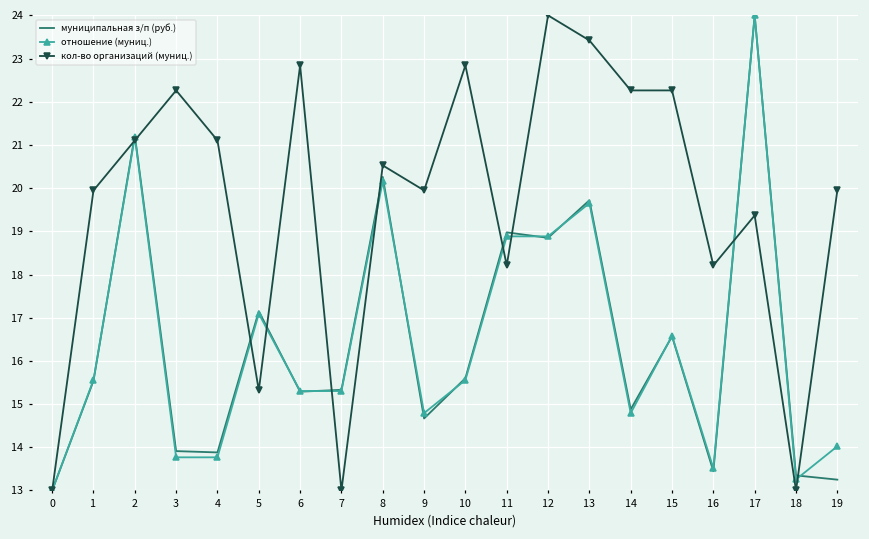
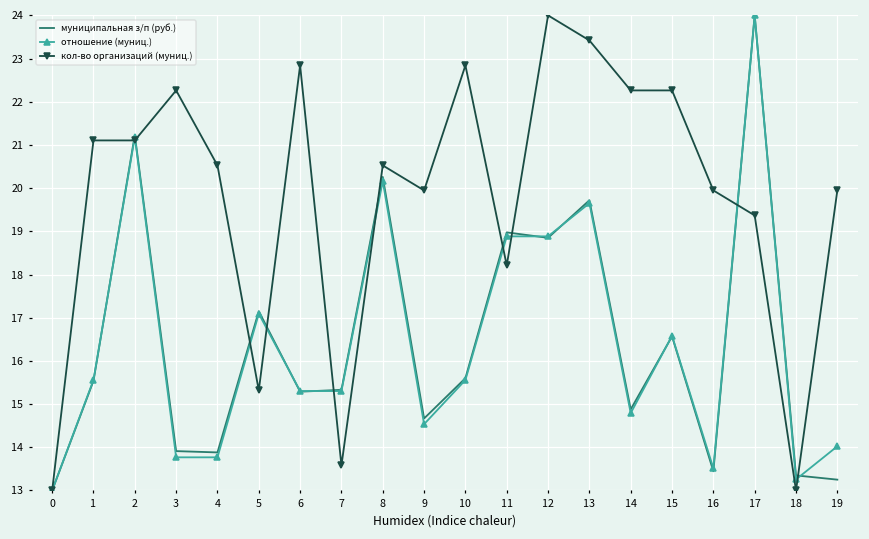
кол-во организаций (муниц.), 1: 19.9 -> 21.1
кол-во организаций (муниц.), 4: 21.1 -> 20.5
кол-во организаций (муниц.), 7: 13.0 -> 13.6
отношение (муниц.), 9: 14.8 -> 14.5
кол-во организаций (муниц.), 16: 18.2 -> 19.9
